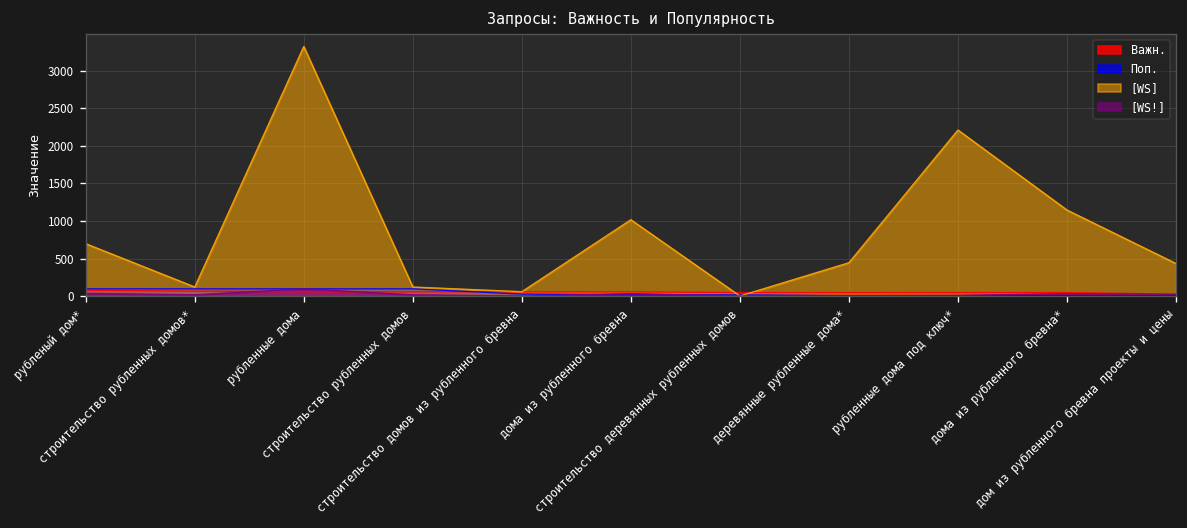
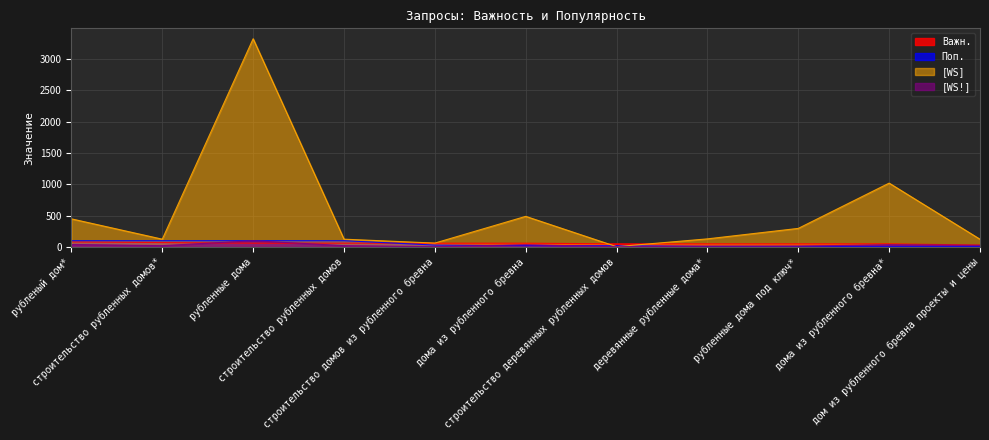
[WS], рубленый дом*: 700 -> 400
[WS], дома из рубленного бревна: 1000 -> 500
[WS], деревянные рубленные дома*: 400 -> 100
[WS], рубленные дома под ключ*: 2200 -> 300
[WS], дома из рубленного бревна*: 1100 -> 1000
[WS], дом из рубленного бревна проекты и цены: 400 -> 100
